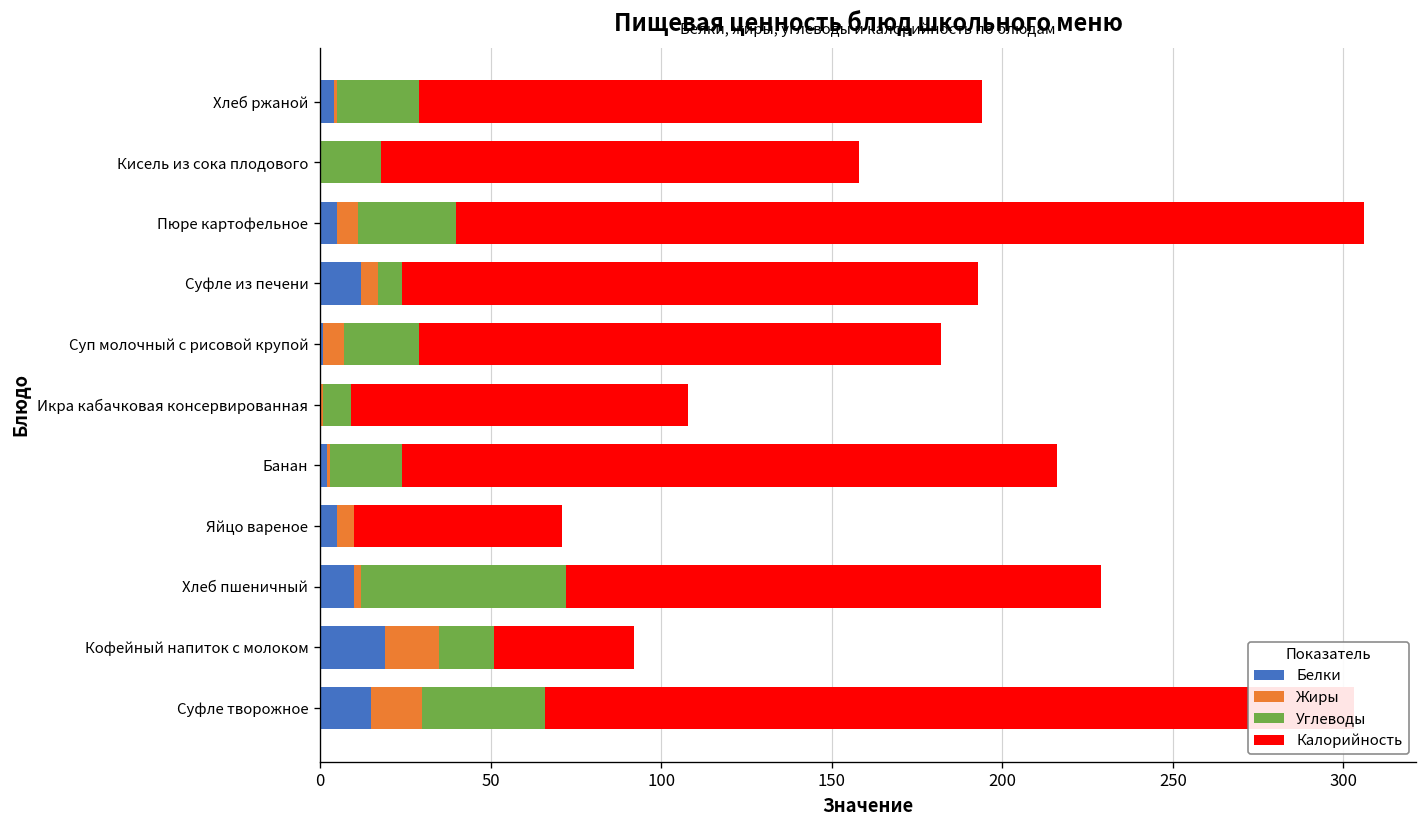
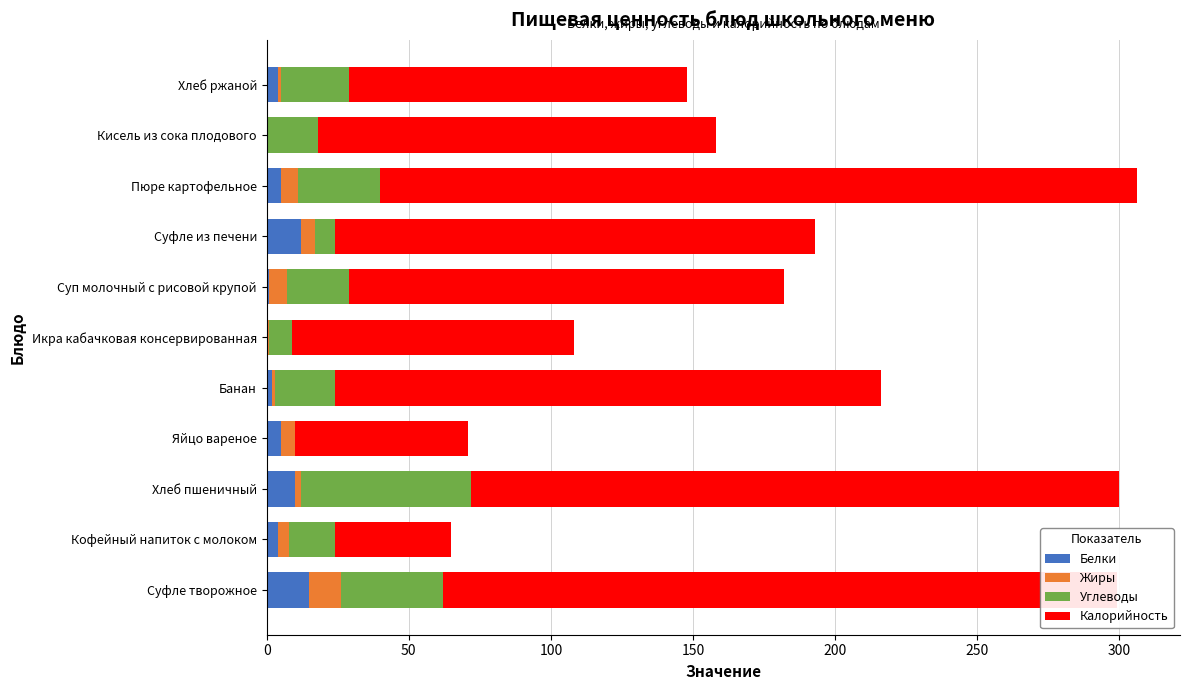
Калорийность, Хлеб ржаной: 165 -> 119
Калорийность, Хлеб пшеничный: 157 -> 228
Белки, Кофейный напиток с молоком: 19 -> 4
Жиры, Кофейный напиток с молоком: 16 -> 4
Жиры, Суфле творожное: 15 -> 11
